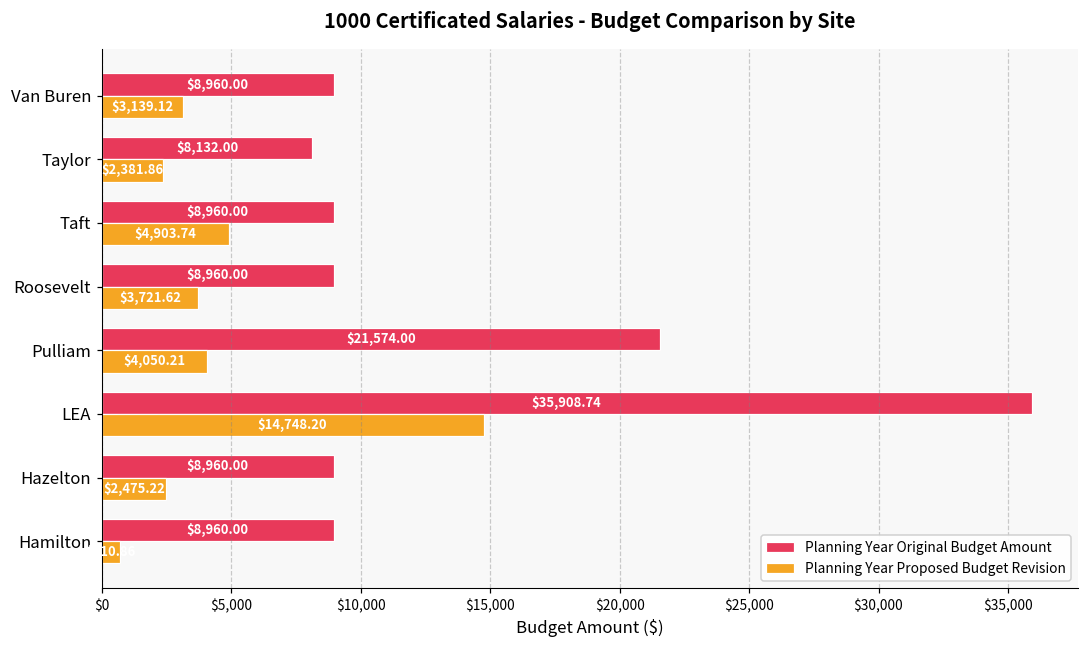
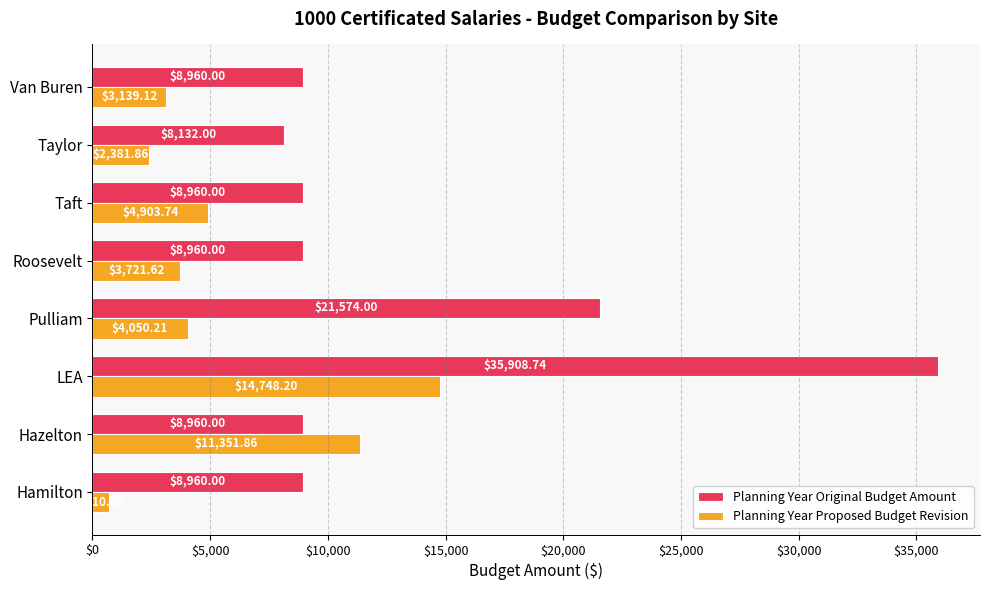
Planning Year Proposed Budget Revision, Hazelton: $2,475.22 -> $11,351.86
